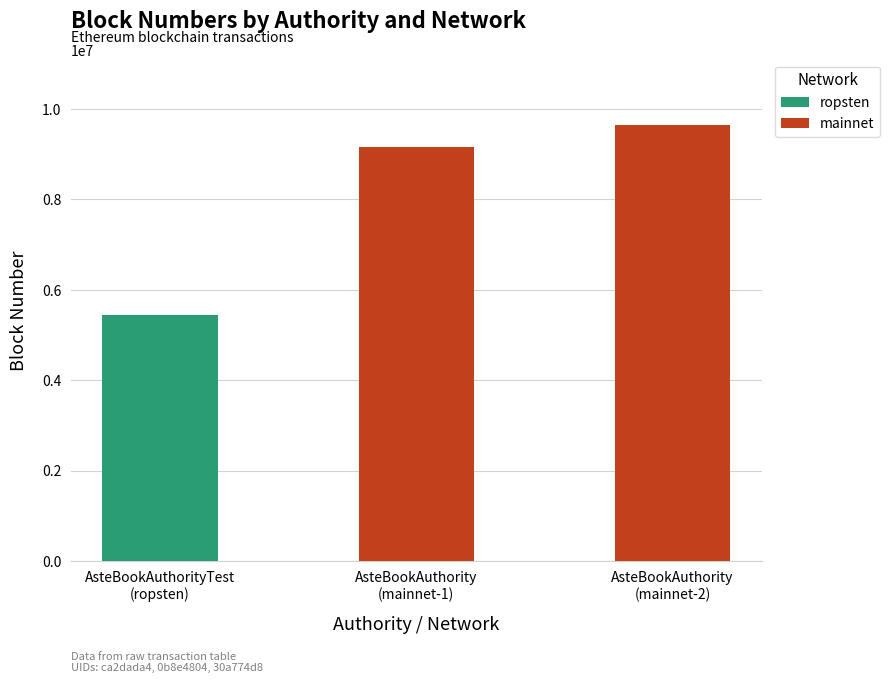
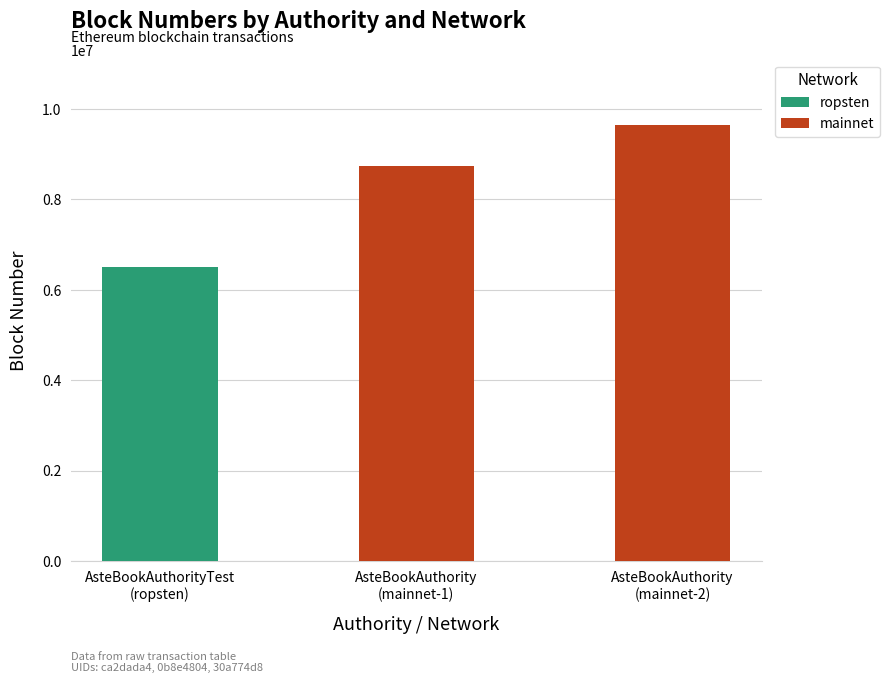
ropsten, AsteBookAuthorityTest (ropsten): 5500000 -> 6500000
mainnet, AsteBookAuthority (mainnet-1): 9200000 -> 8700000
